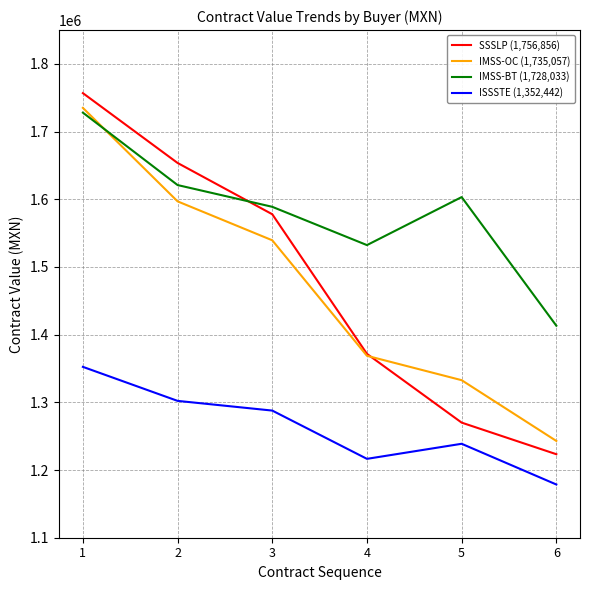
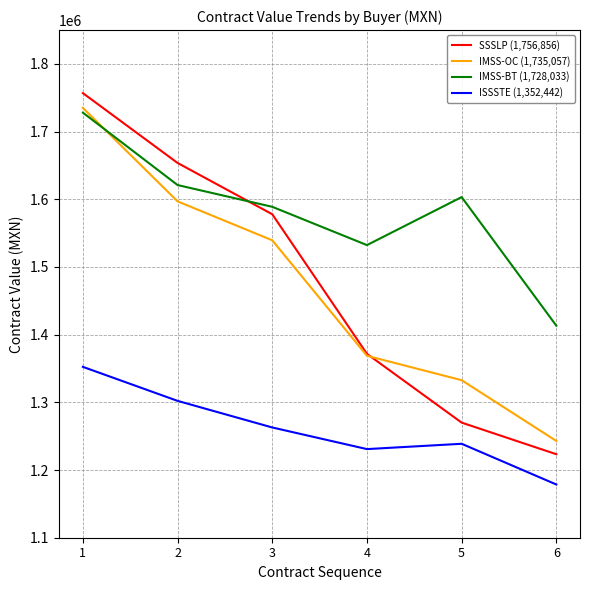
ISSSTE (1,352,442), 3: 1290000 -> 1260000
ISSSTE (1,352,442), 4: 1220000 -> 1230000
